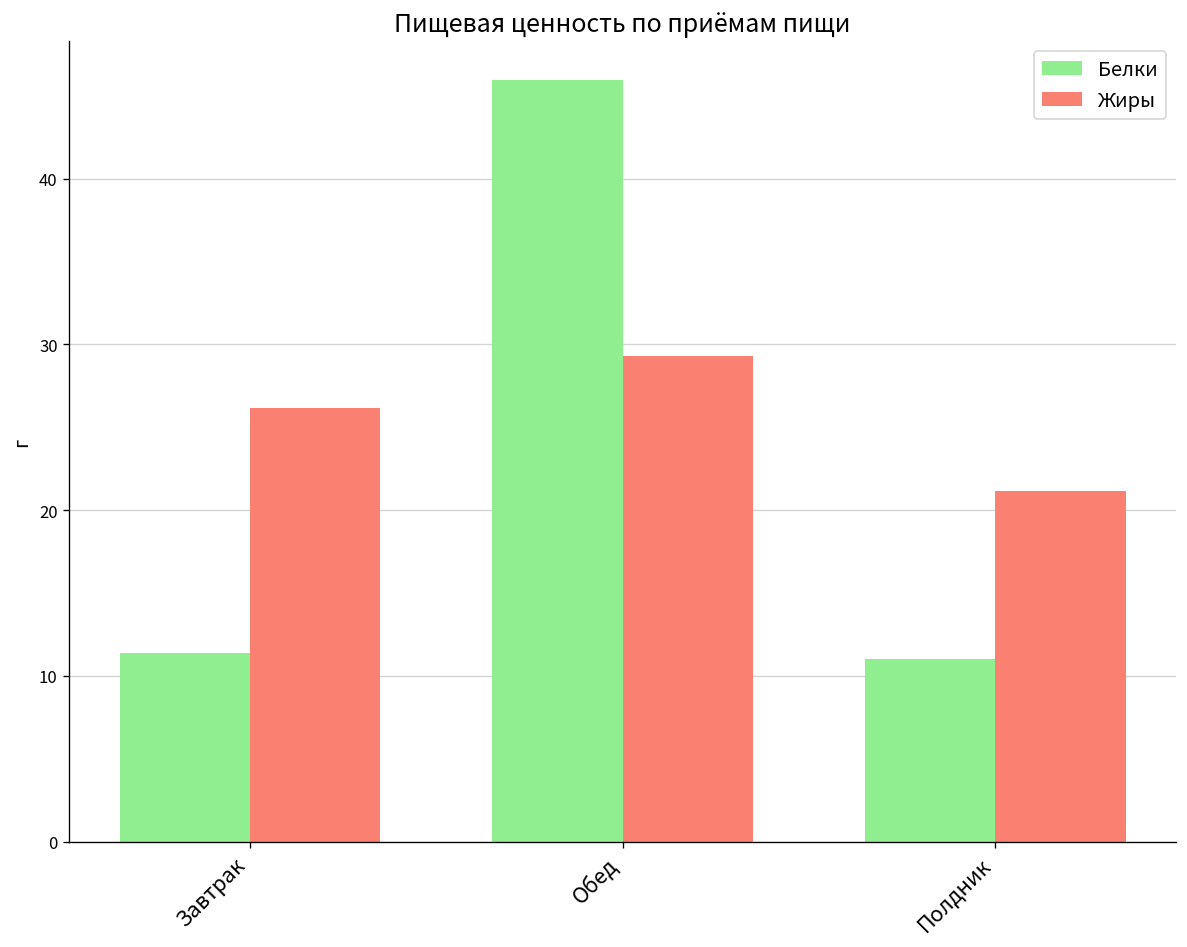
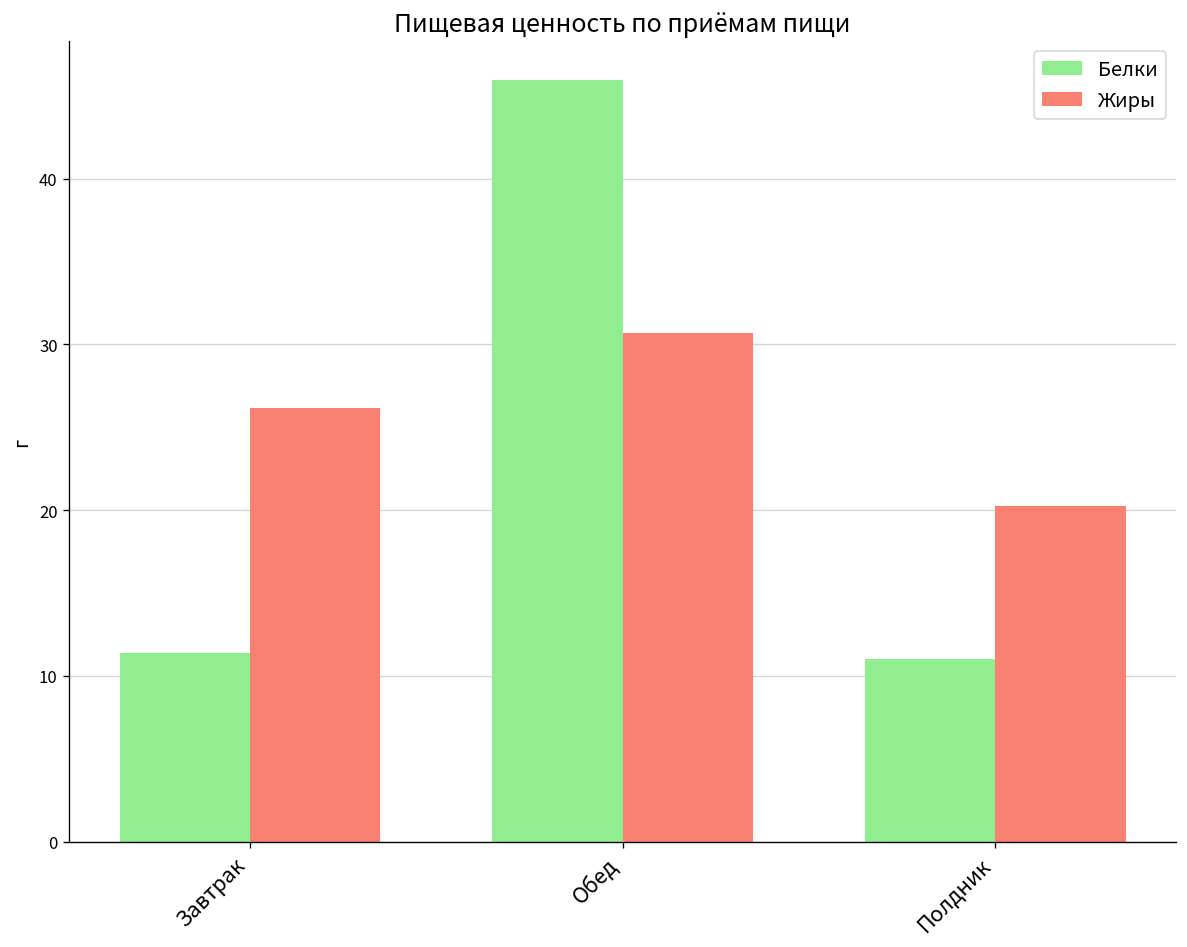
Жиры, Обед: 29.3 -> 30.7
Жиры, Полдник: 21.1 -> 20.3
